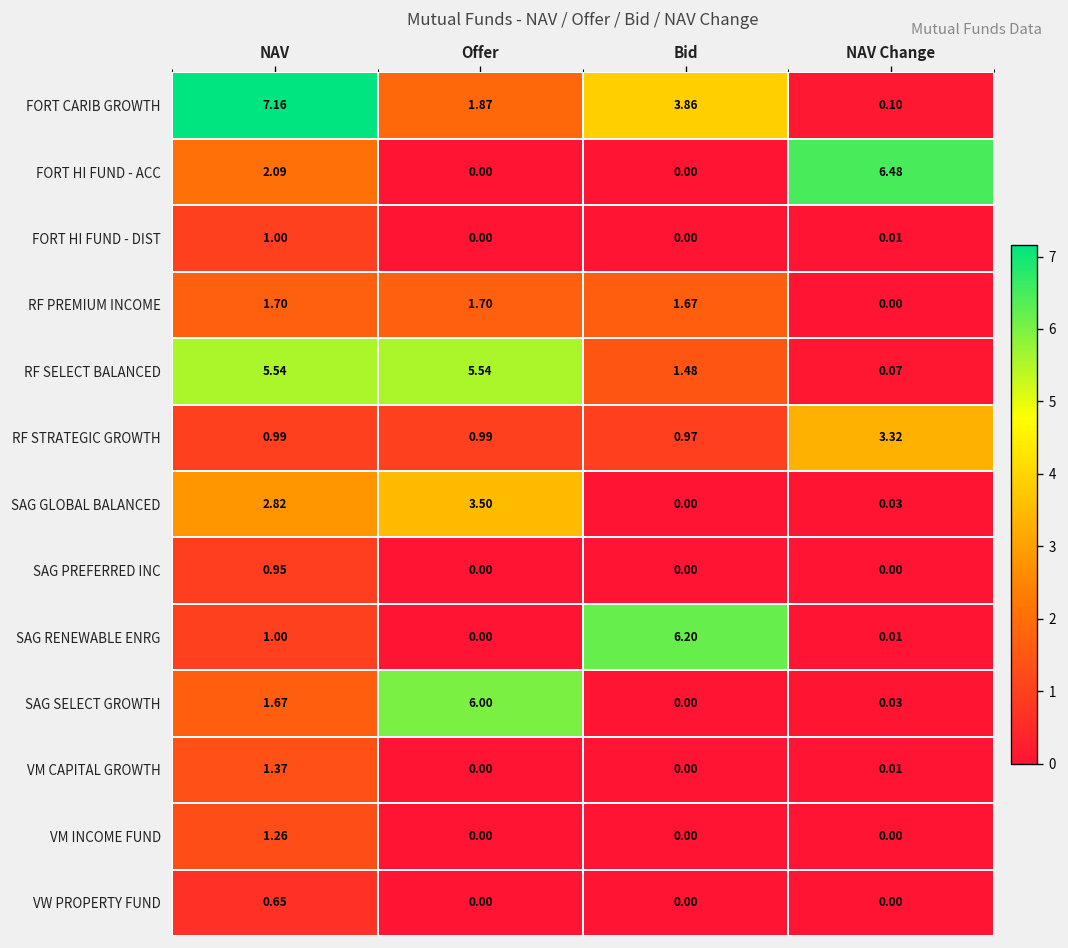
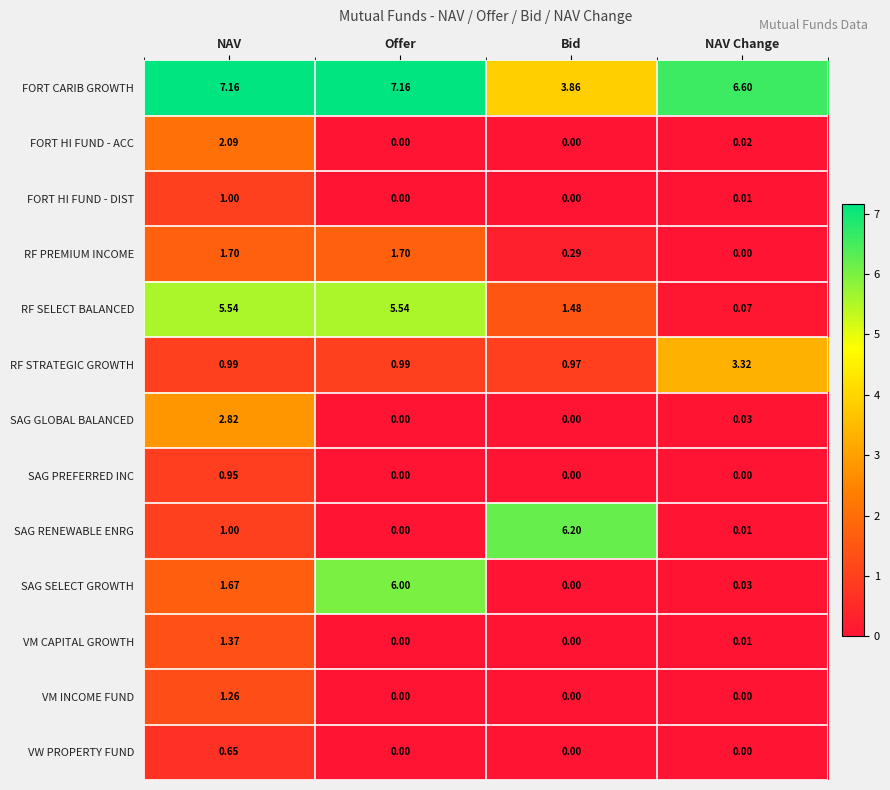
FORT CARIB GROWTH, Offer: 1.87 -> 7.16
FORT CARIB GROWTH, NAV Change: 0.10 -> 6.60
FORT HI FUND - ACC, NAV Change: 6.48 -> 0.02
RF PREMIUM INCOME, Bid: 1.67 -> 0.29
SAG GLOBAL BALANCED, Offer: 3.50 -> 0.00
